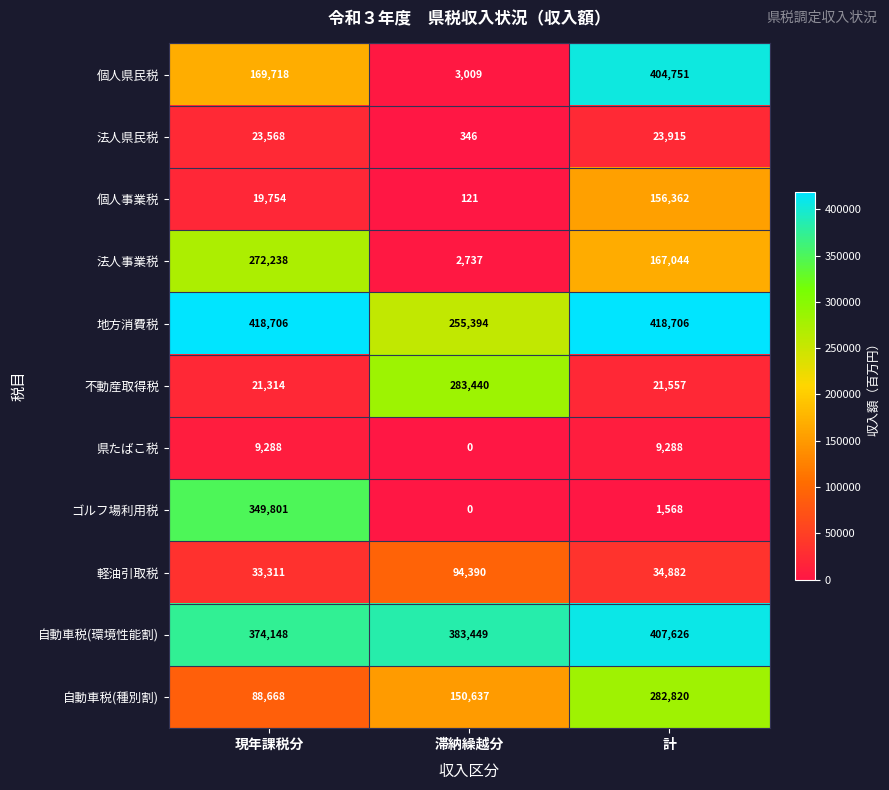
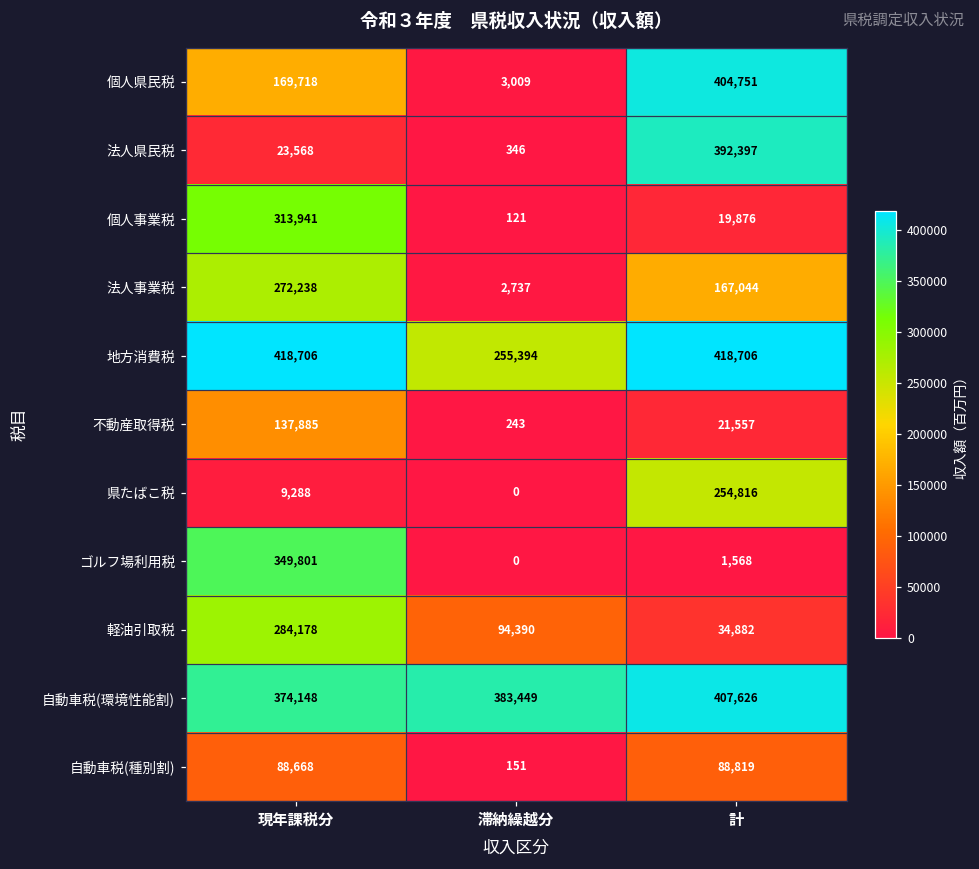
法人県民税, 計: 23,915 -> 392,397
個人事業税, 現年課税分: 19,754 -> 313,941
個人事業税, 計: 156,362 -> 19,876
不動産取得税, 現年課税分: 21,314 -> 137,885
不動産取得税, 滞納繰越分: 283,440 -> 243
県たばこ税, 計: 9,288 -> 254,816
軽油引取税, 現年課税分: 33,311 -> 284,178
自動車税(種別割), 滞納繰越分: 150,637 -> 151
自動車税(種別割), 計: 282,820 -> 88,819
